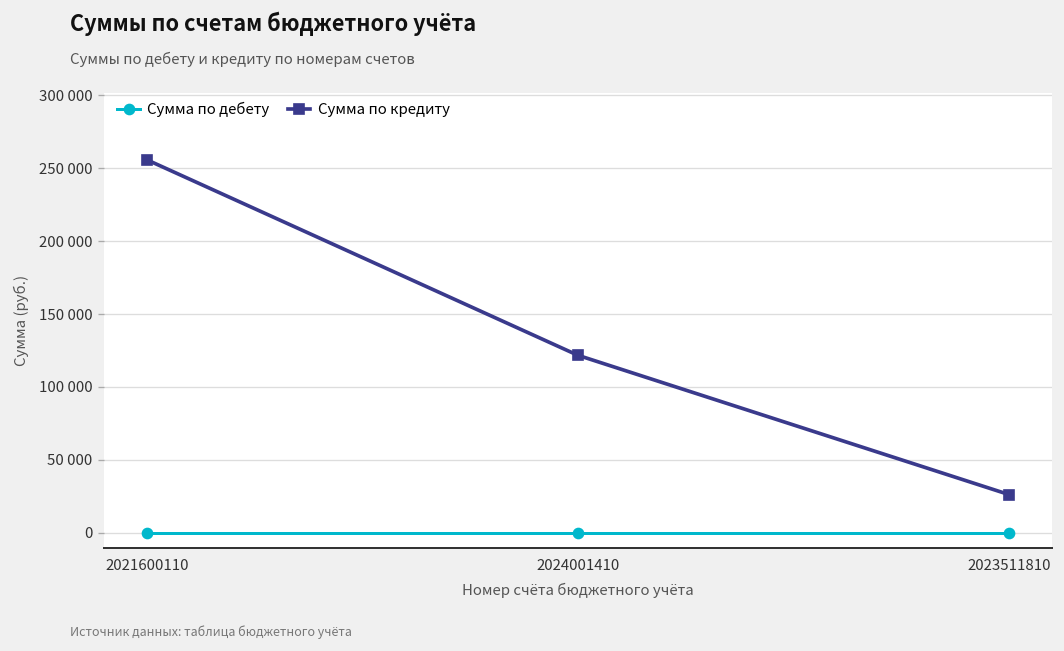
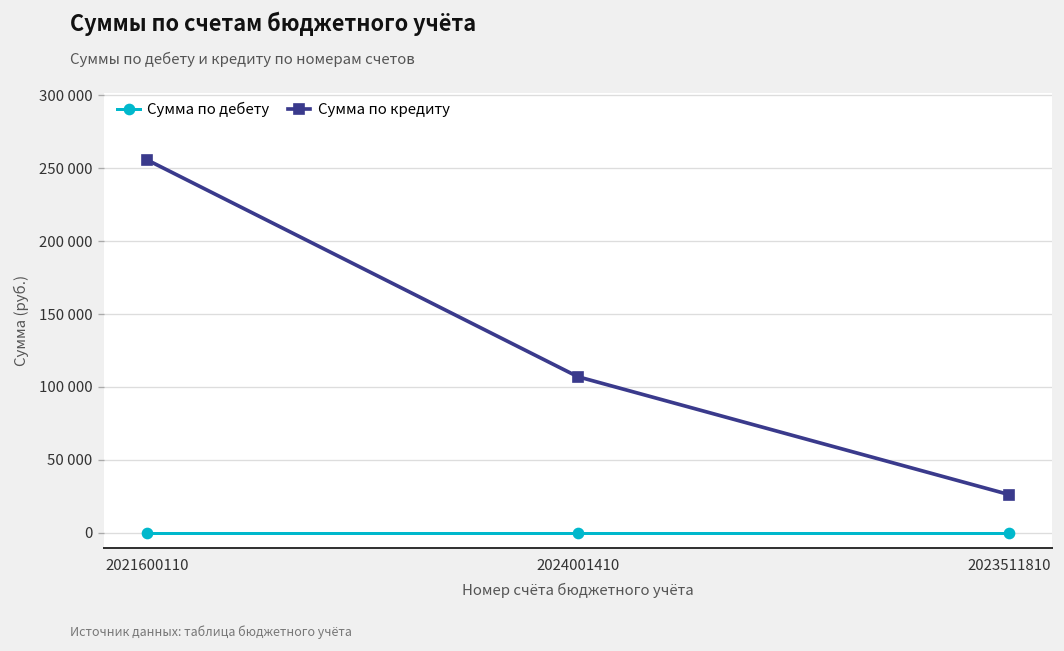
Сумма по кредиту, 2024001410: 122000 -> 107000
